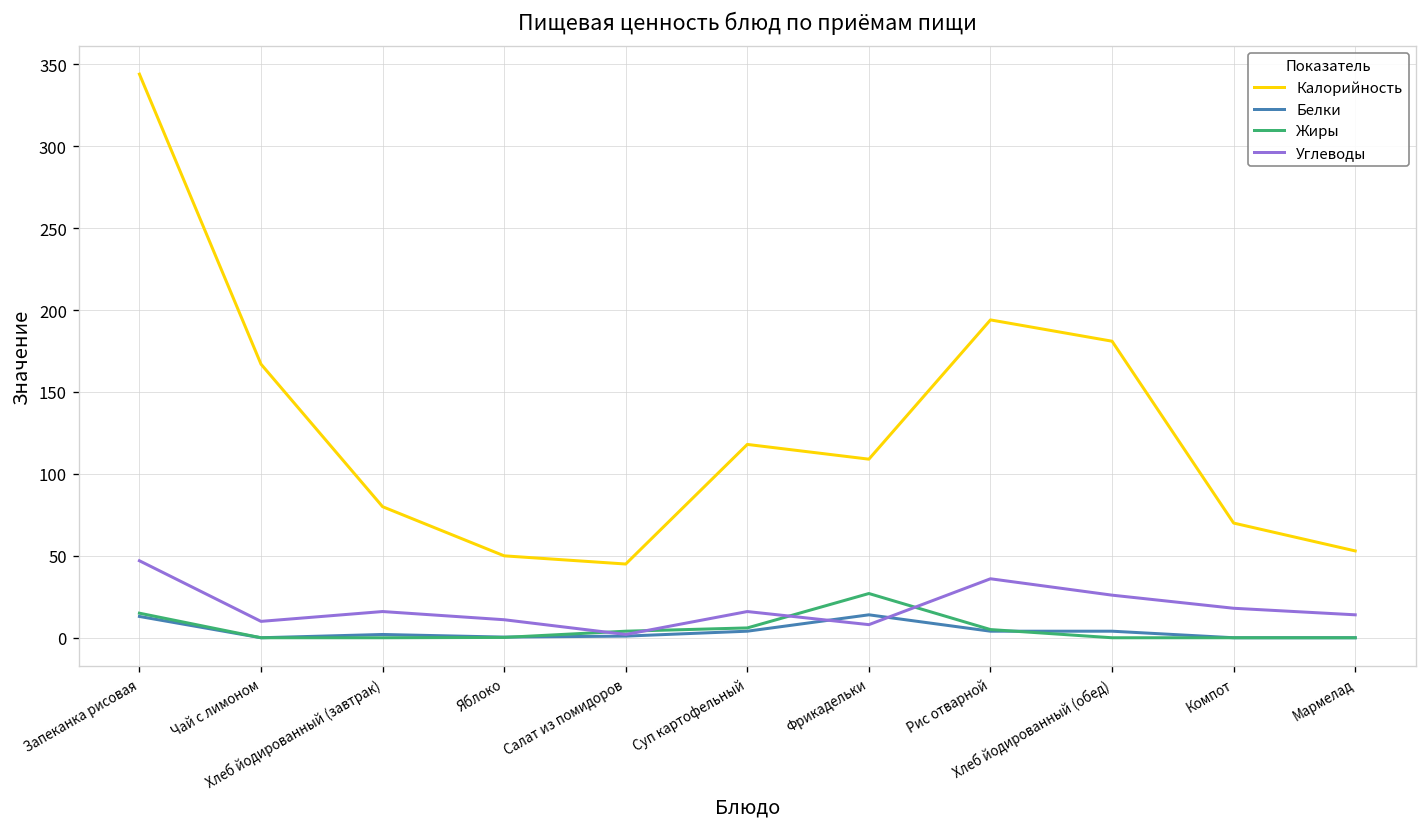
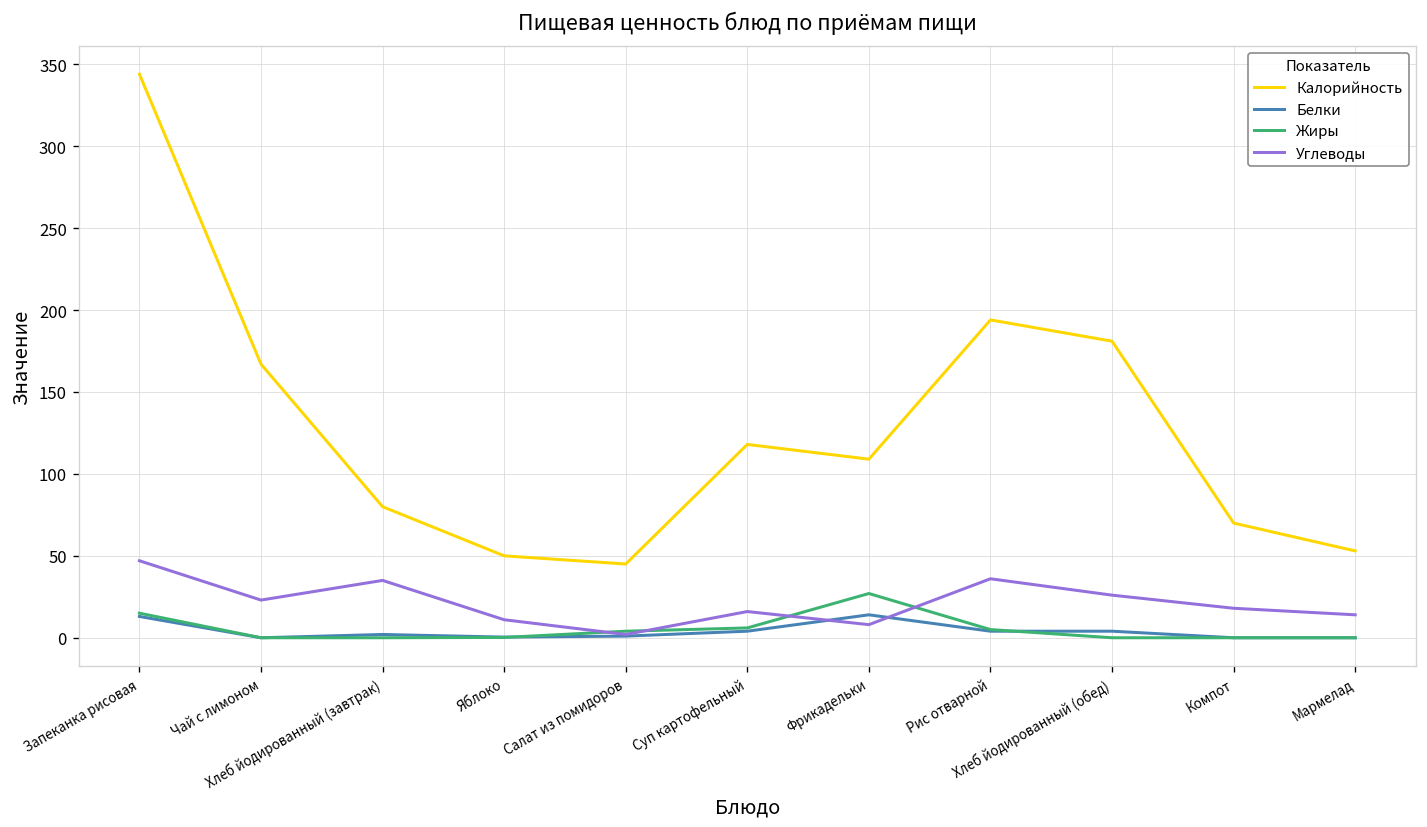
Углеводы, Чай с лимоном: 10 -> 23
Углеводы, Хлеб йодированный (завтрак): 16 -> 35
